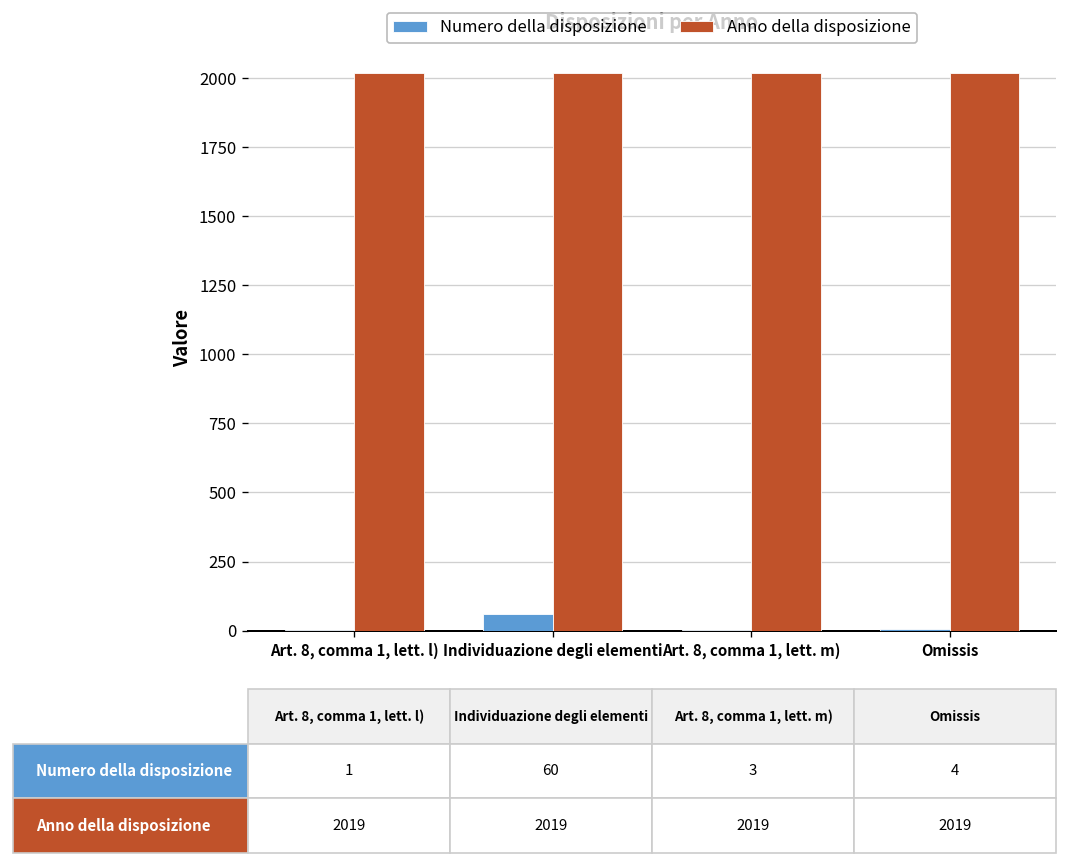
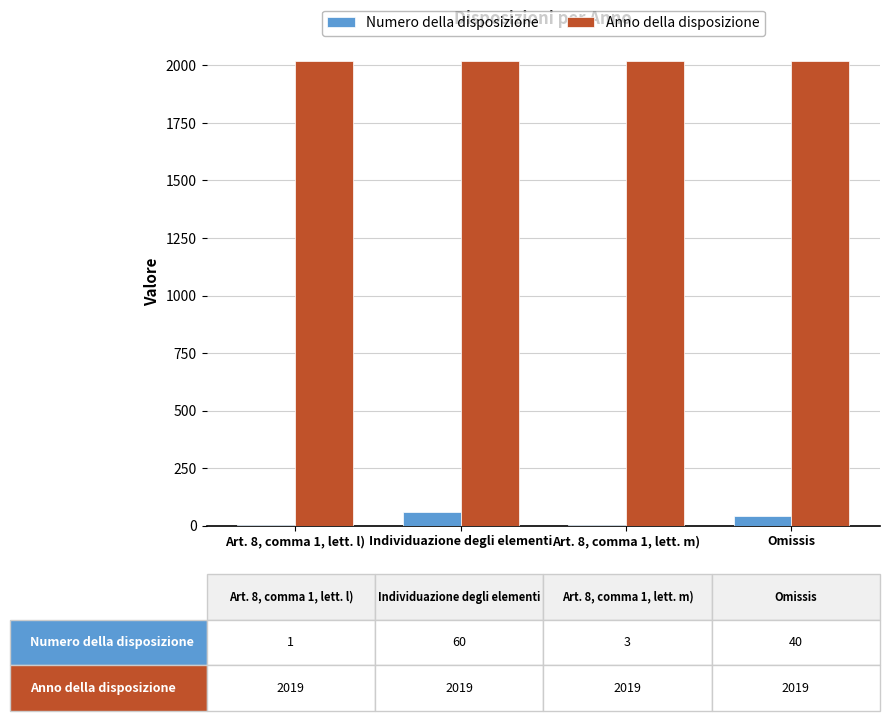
Numero della disposizione, Omissis: 4 -> 40
